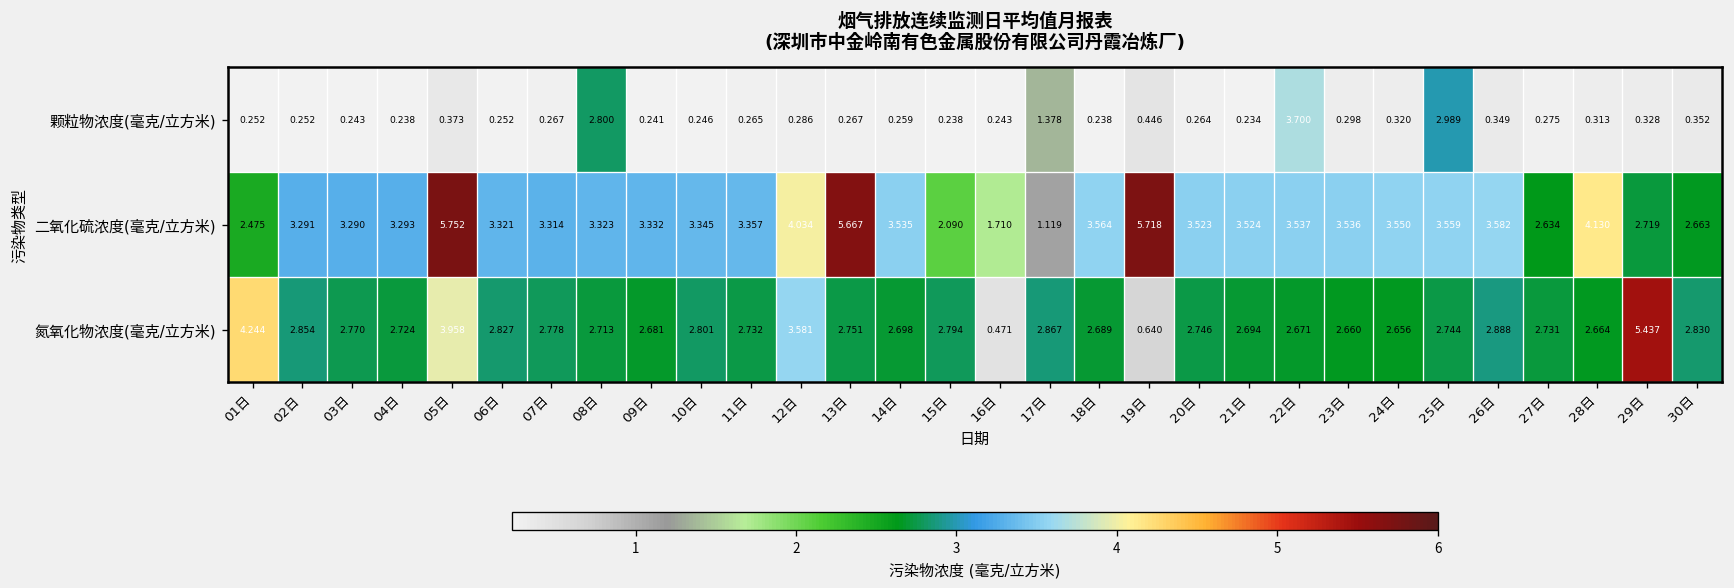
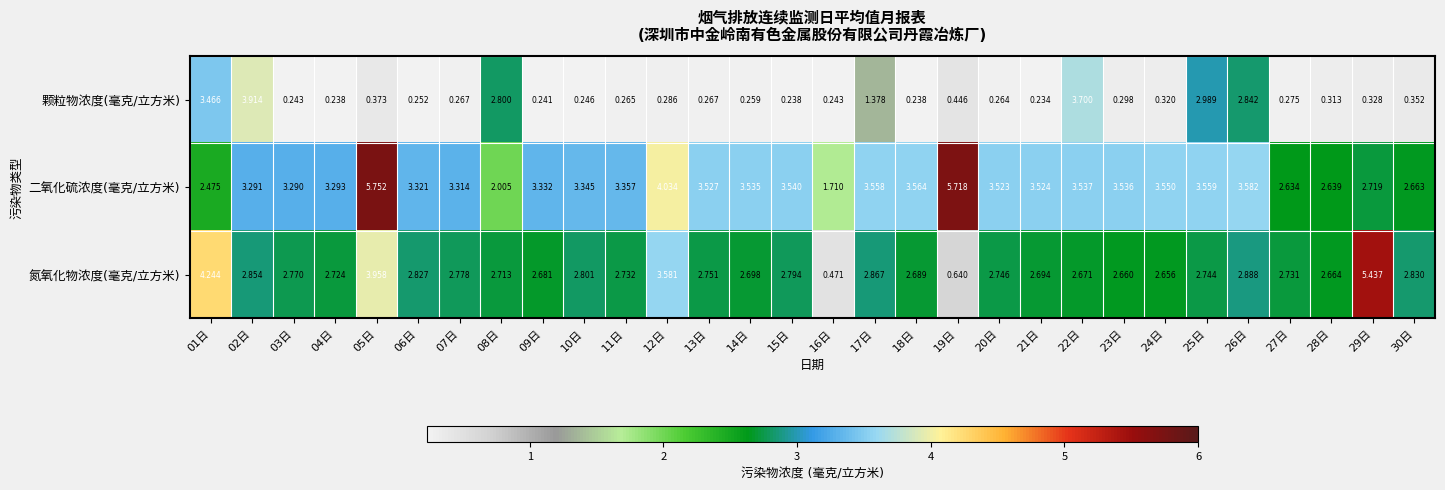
颗粒物浓度(毫克/立方米), 01日: 0.252 -> 3.466
颗粒物浓度(毫克/立方米), 02日: 0.252 -> 3.914
颗粒物浓度(毫克/立方米), 26日: 0.349 -> 2.842
二氧化硫浓度(毫克/立方米), 08日: 3.323 -> 2.005
二氧化硫浓度(毫克/立方米), 13日: 5.667 -> 3.527
二氧化硫浓度(毫克/立方米), 15日: 2.090 -> 3.540
二氧化硫浓度(毫克/立方米), 17日: 1.119 -> 3.558
二氧化硫浓度(毫克/立方米), 28日: 4.130 -> 2.639
